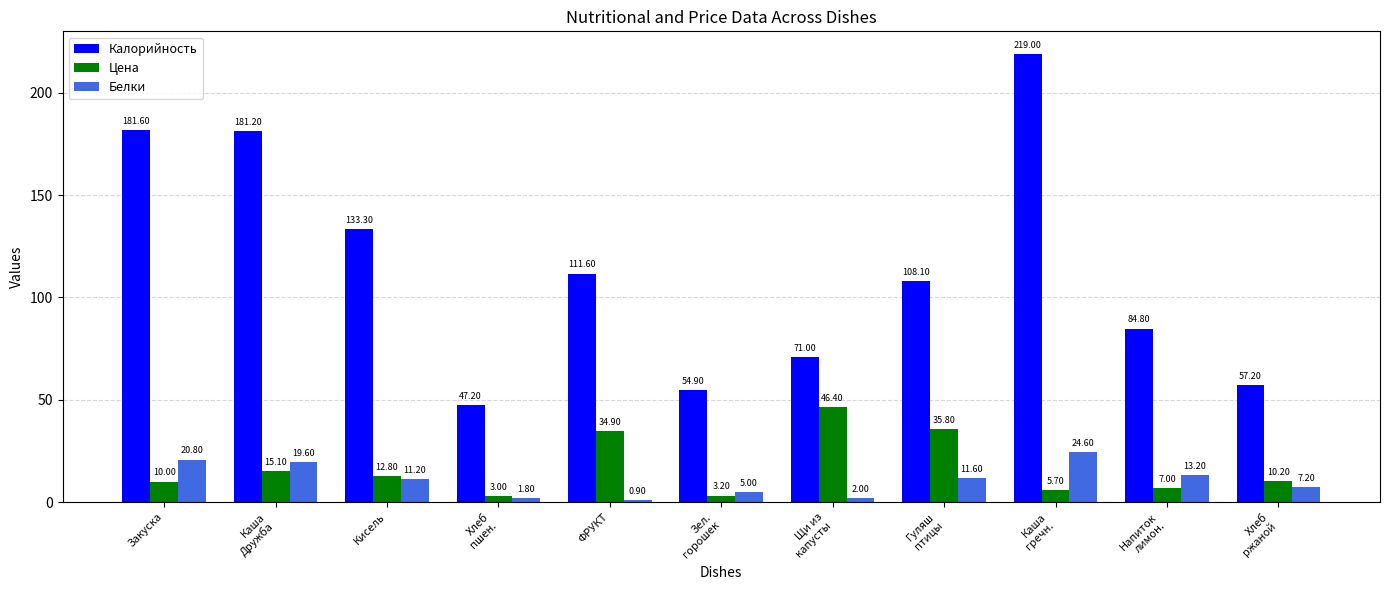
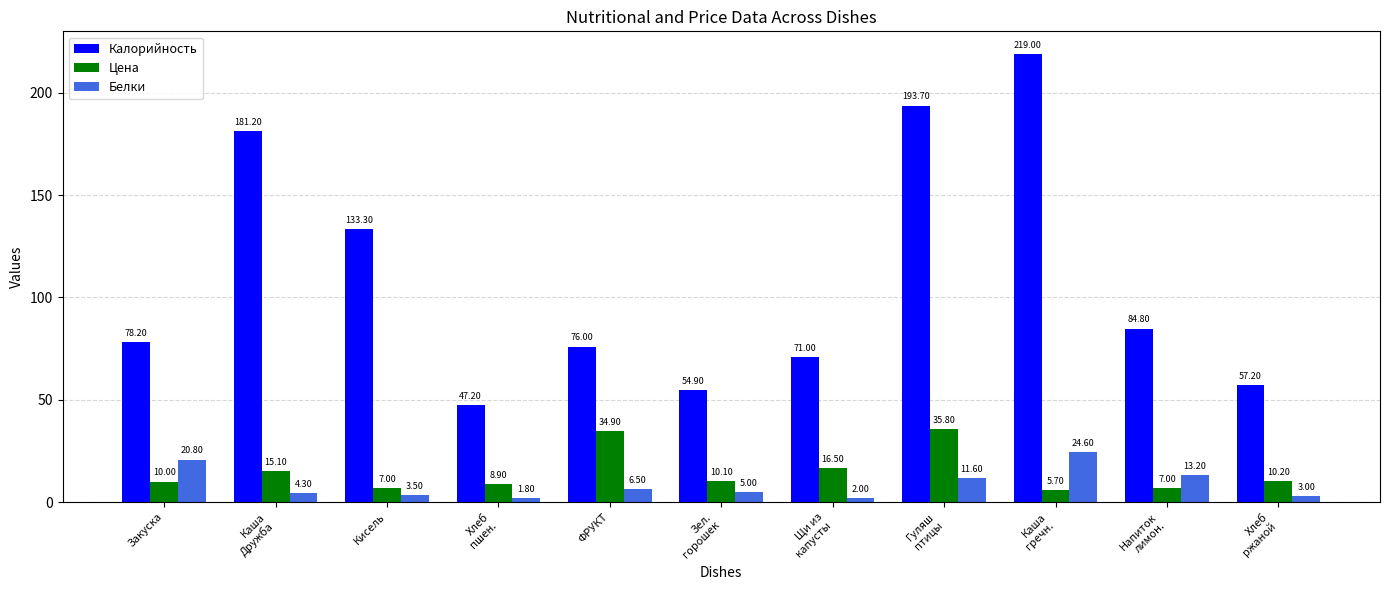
Калорийность, Закуска: 181.60 -> 78.20
Белки, Каша Дружба: 19.60 -> 4.30
Цена, Кисель: 12.80 -> 7.00
Белки, Кисель: 11.20 -> 3.50
Цена, Хлеб пшен.: 3.00 -> 8.90
Калорийность, ФРУКТ: 111.60 -> 76.00
Белки, ФРУКТ: 0.90 -> 6.50
Цена, Зел. горошек: 3.20 -> 10.10
Цена, Щи из капусты: 46.40 -> 16.50
Калорийность, Гуляш птицы: 108.10 -> 193.70
Белки, Хлеб ржаной: 7.20 -> 3.00
